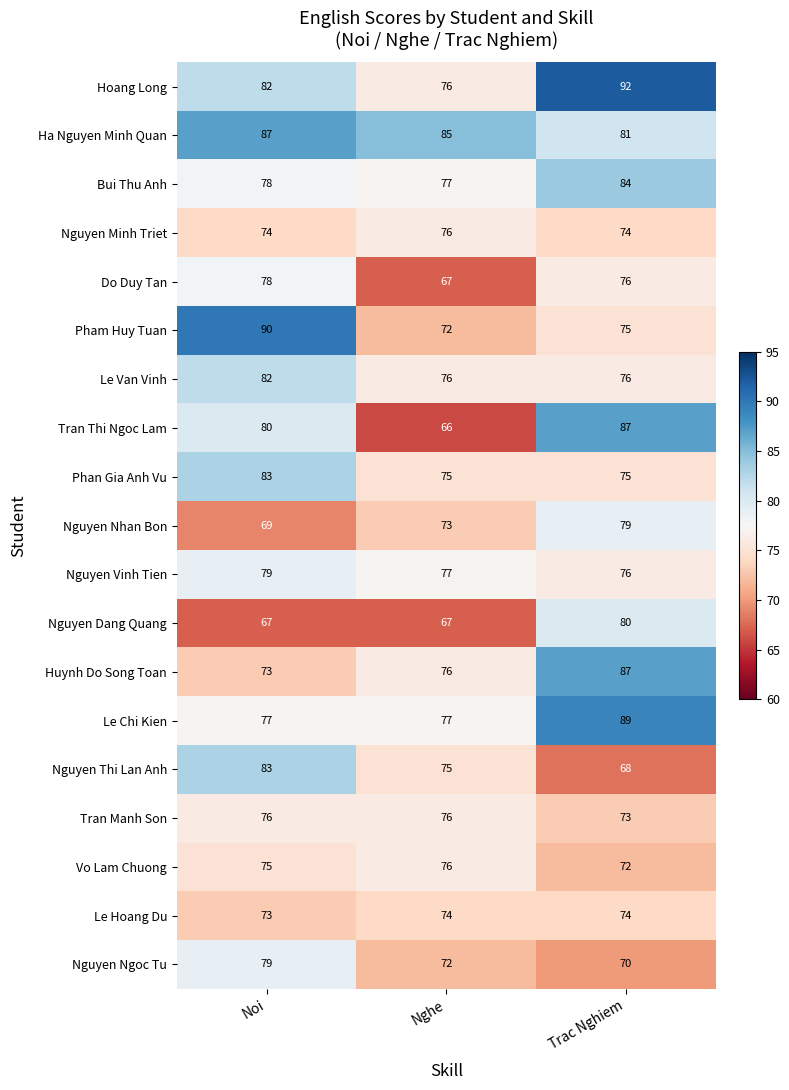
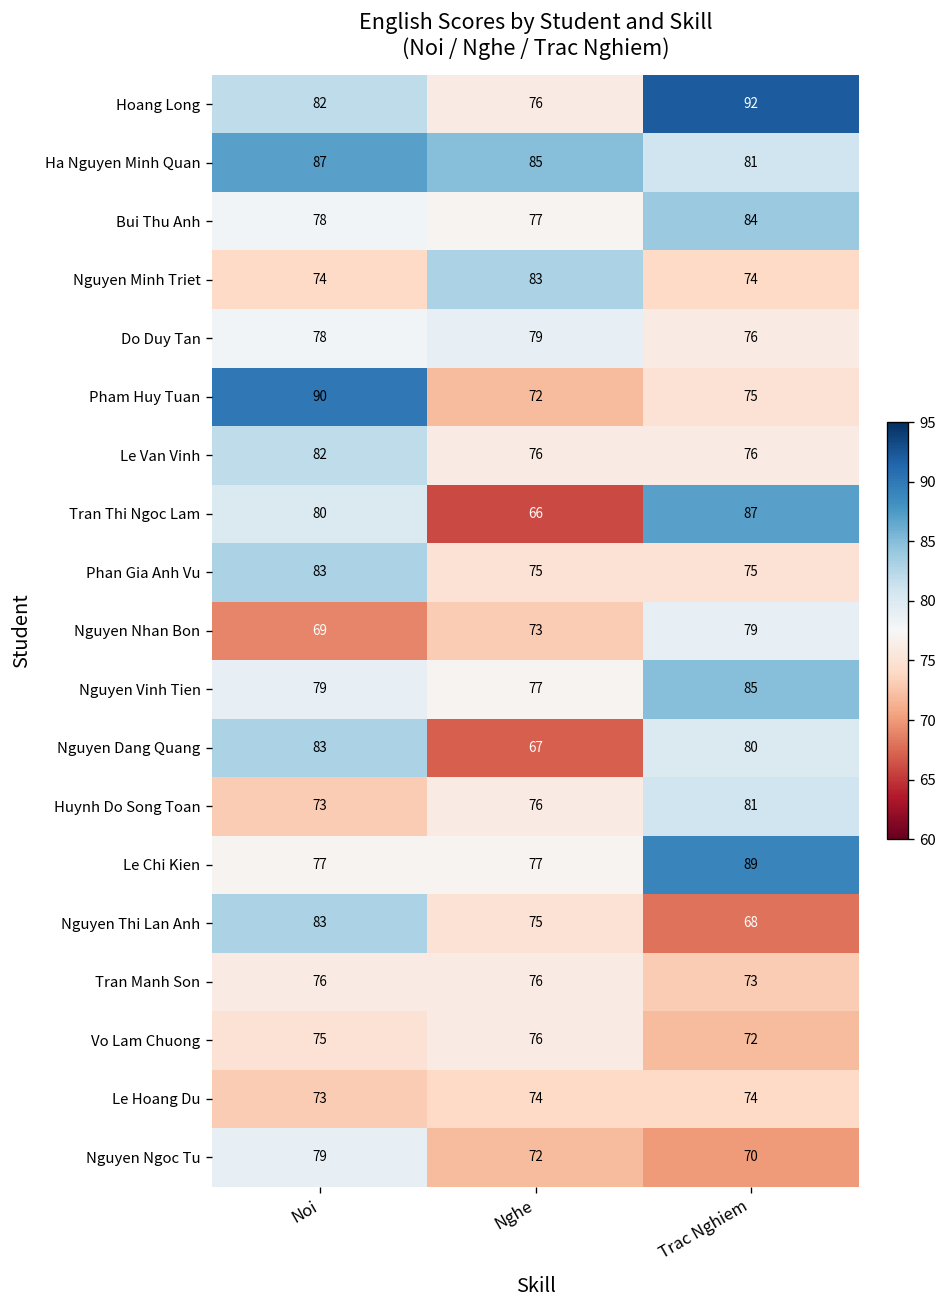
Nguyen Minh Triet, Nghe: 76 -> 83
Do Duy Tan, Nghe: 67 -> 79
Nguyen Vinh Tien, Trac Nghiem: 76 -> 85
Nguyen Dang Quang, Noi: 67 -> 83
Huynh Do Song Toan, Trac Nghiem: 87 -> 81
